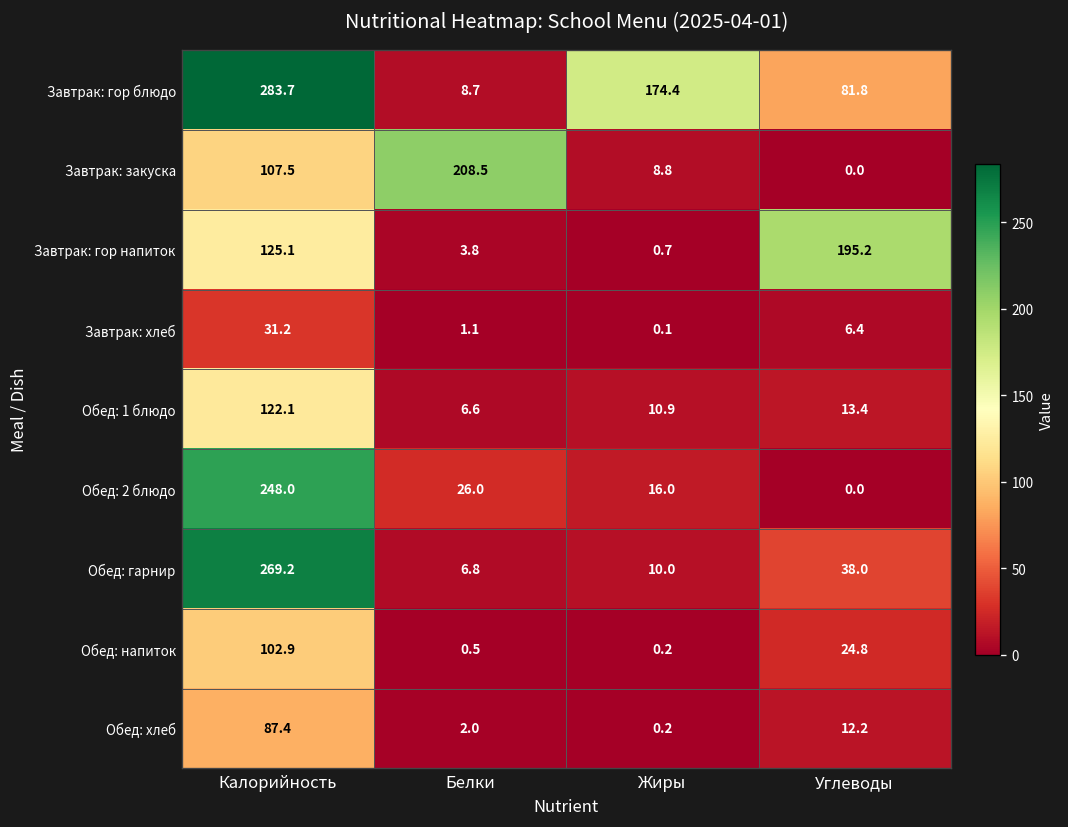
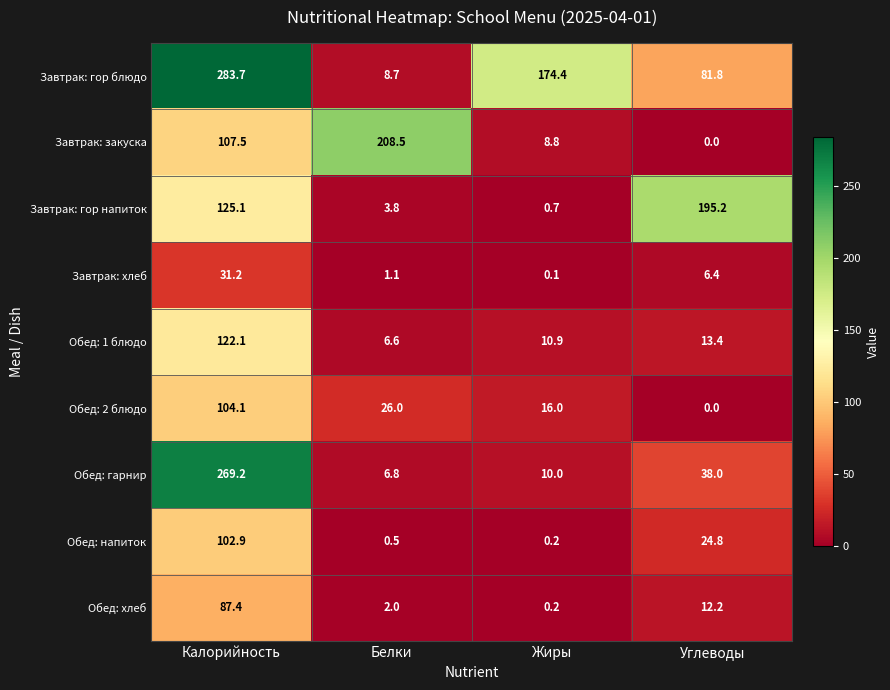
Обед: 2 блюдо, Калорийность: 248.0 -> 104.1
